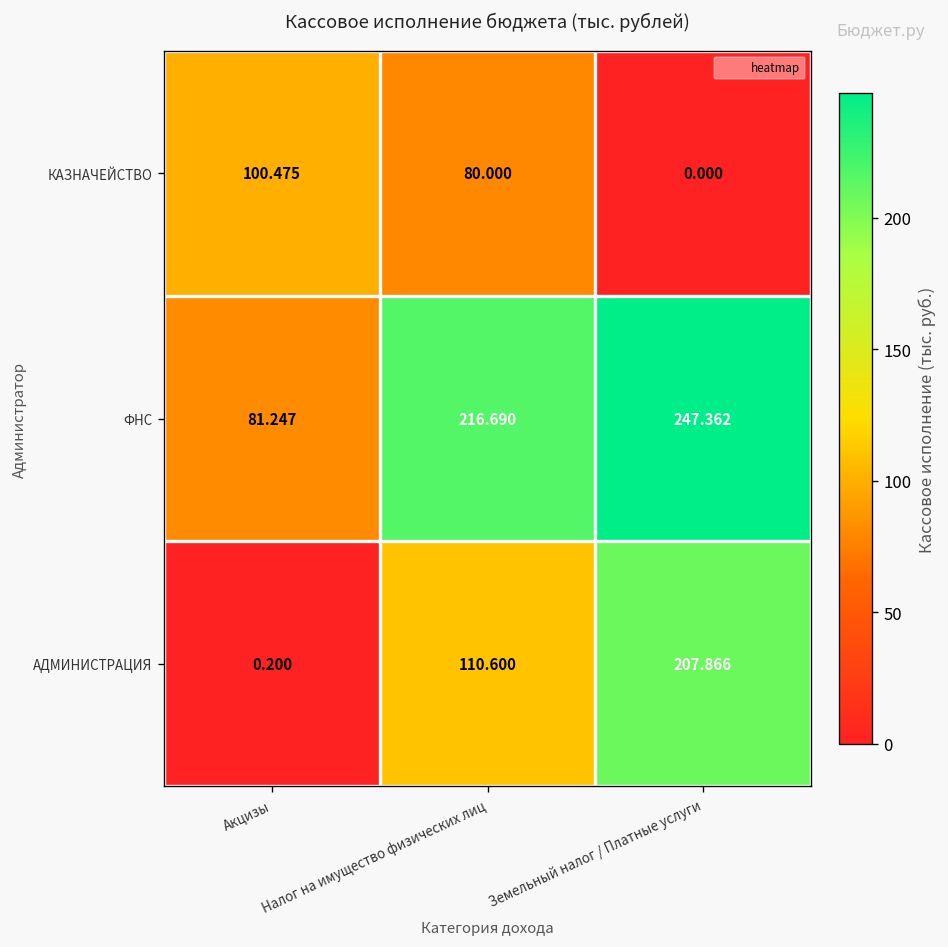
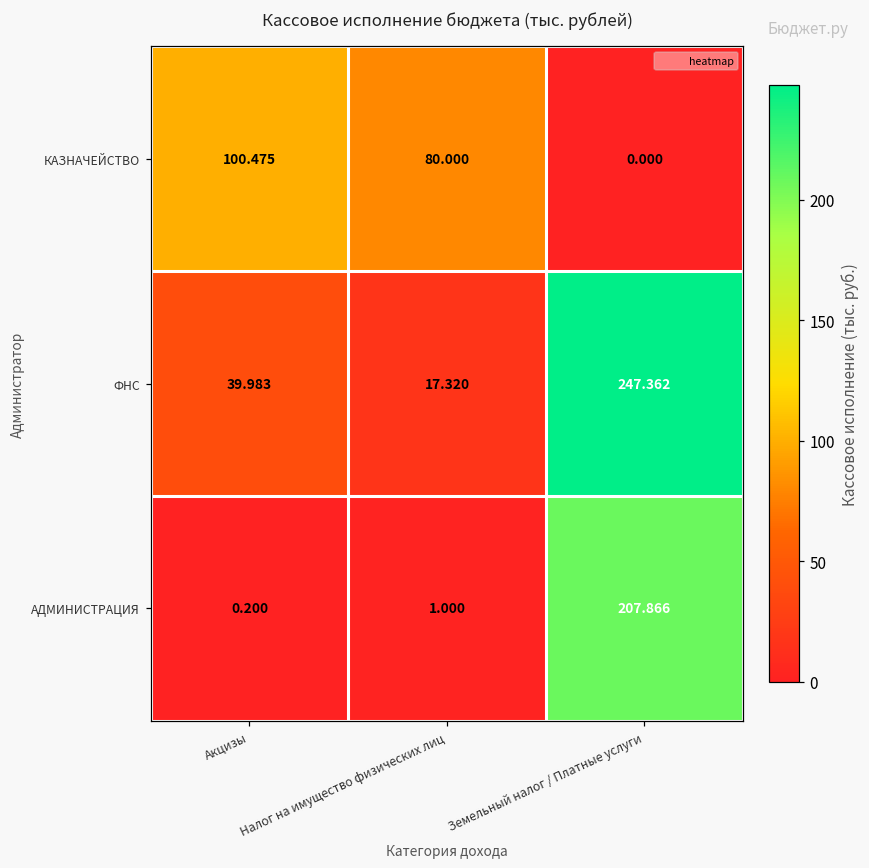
ФНС, Акцизы: 81.247 -> 39.983
ФНС, Налог на имущество физических лиц: 216.690 -> 17.320
АДМИНИСТРАЦИЯ, Налог на имущество физических лиц: 110.600 -> 1.000
